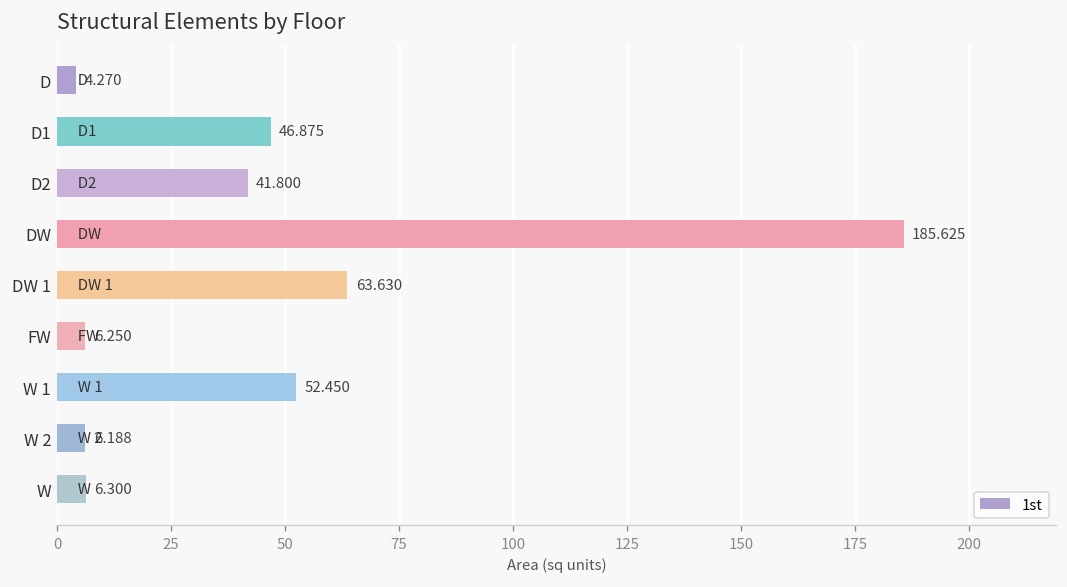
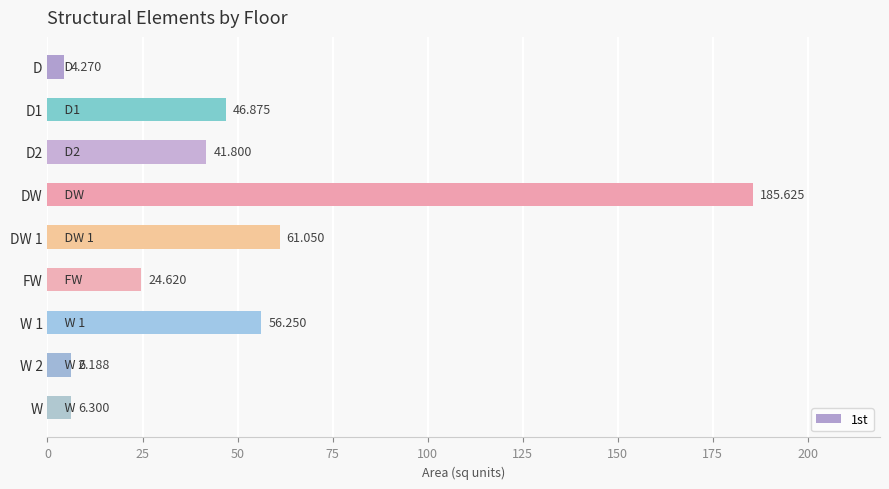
DW 1: 63.630 -> 61.050
FW: 6.250 -> 24.620
W 1: 52.450 -> 56.250
